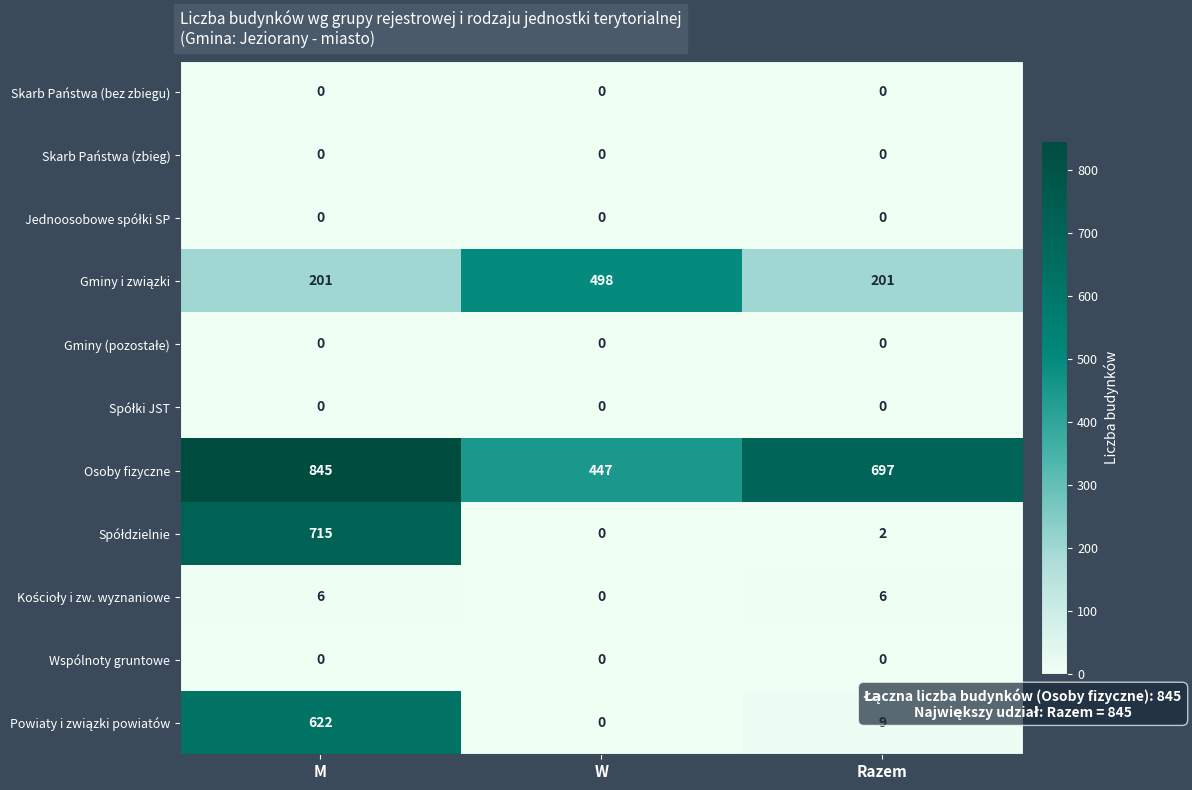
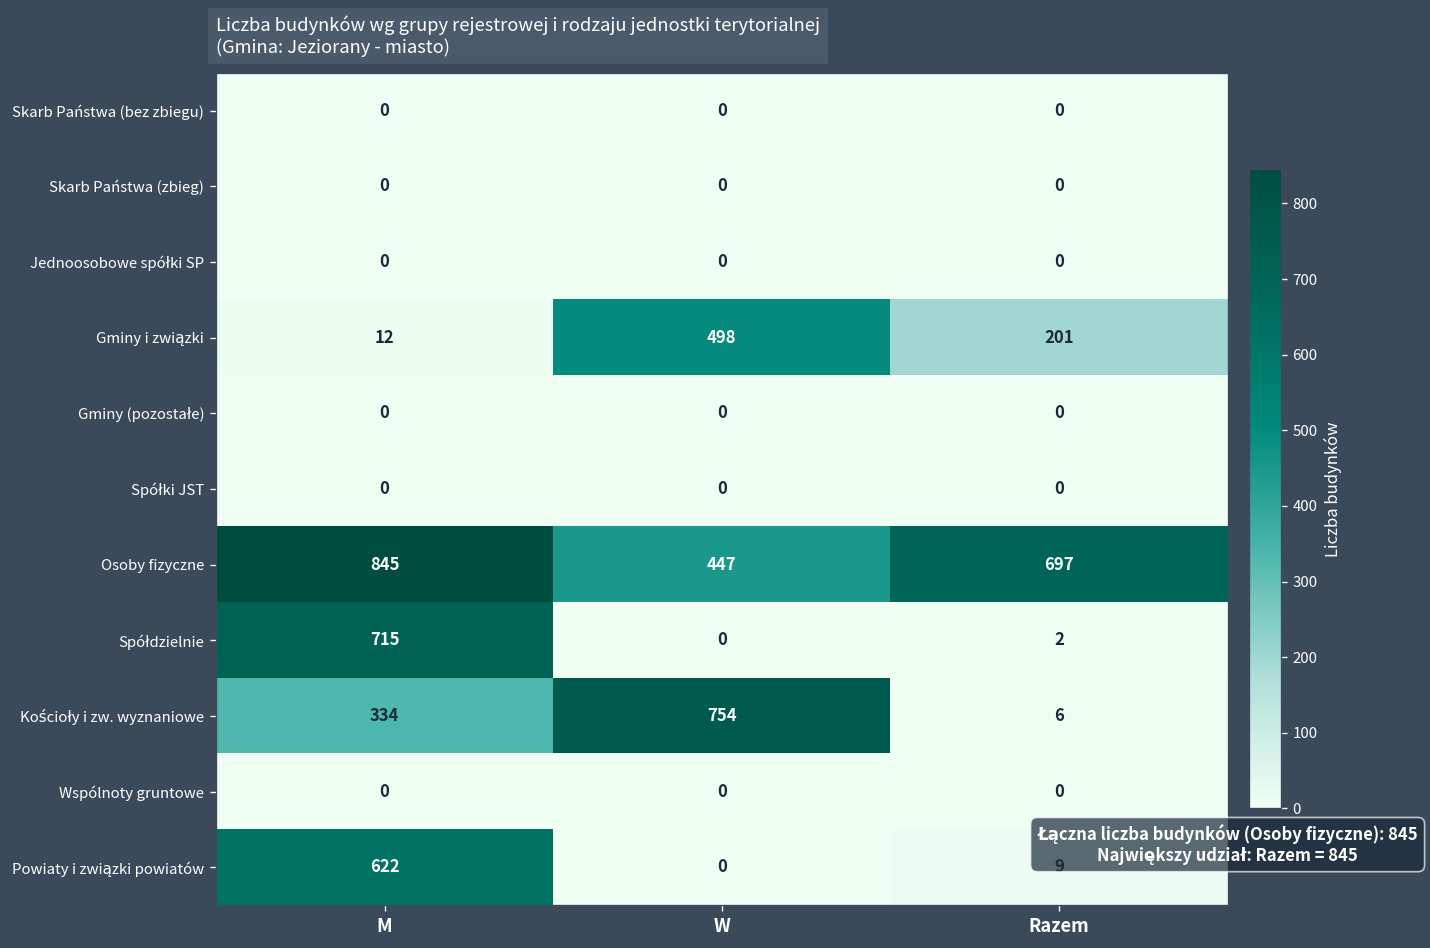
Gminy i związki, M: 201 -> 12
Kościoły i zw. wyznaniowe, M: 6 -> 334
Kościoły i zw. wyznaniowe, W: 0 -> 754
